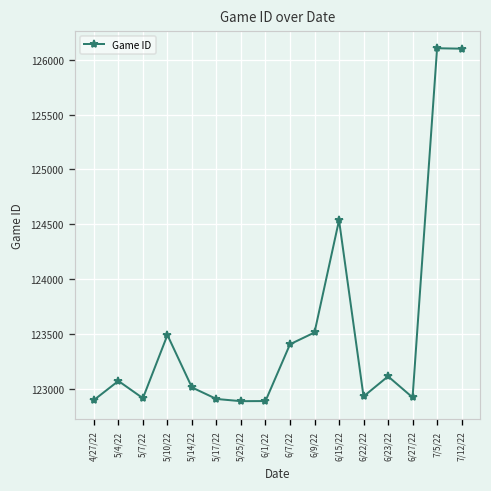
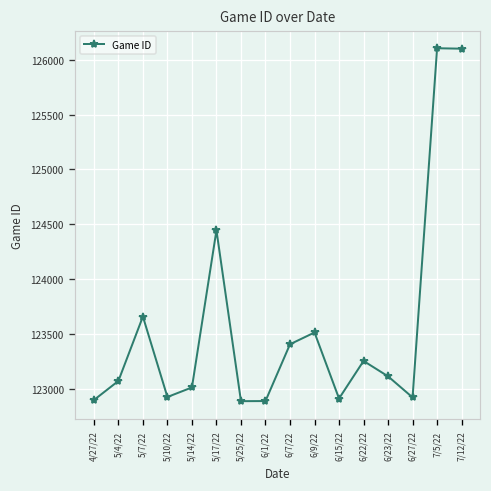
5/7/22: 122900 -> 123700
5/10/22: 123500 -> 122900
5/17/22: 122900 -> 124400
6/15/22: 124500 -> 122900
6/22/22: 122900 -> 123300
